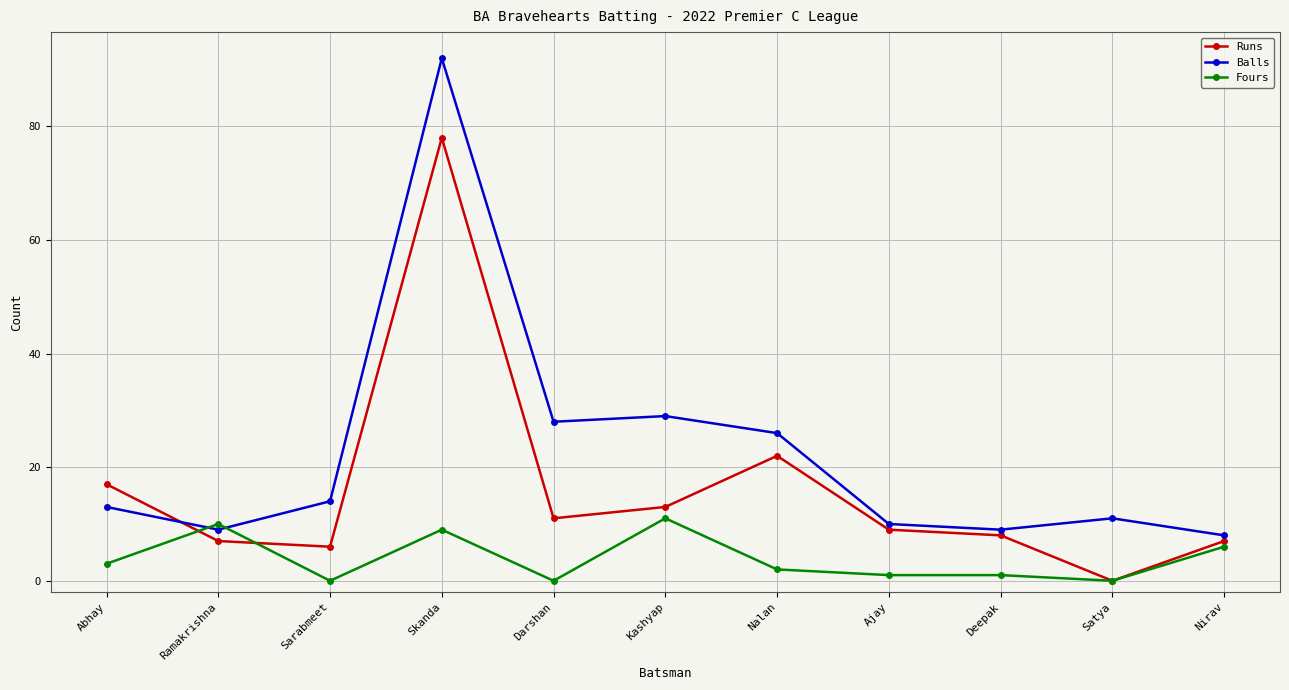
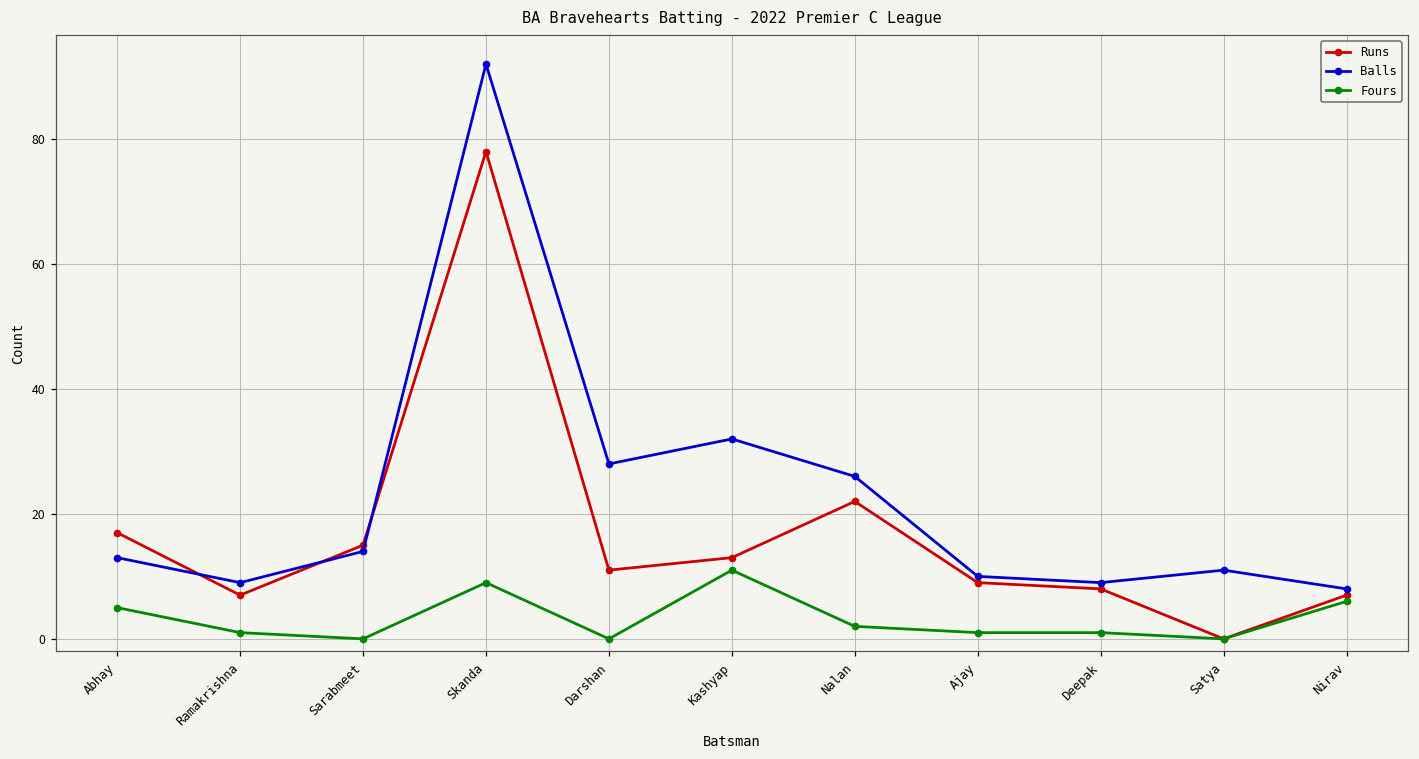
Fours, Abhay: 3 -> 5
Fours, Ramakrishna: 10 -> 1
Runs, Sarabmeet: 6 -> 15
Balls, Kashyap: 29 -> 32
